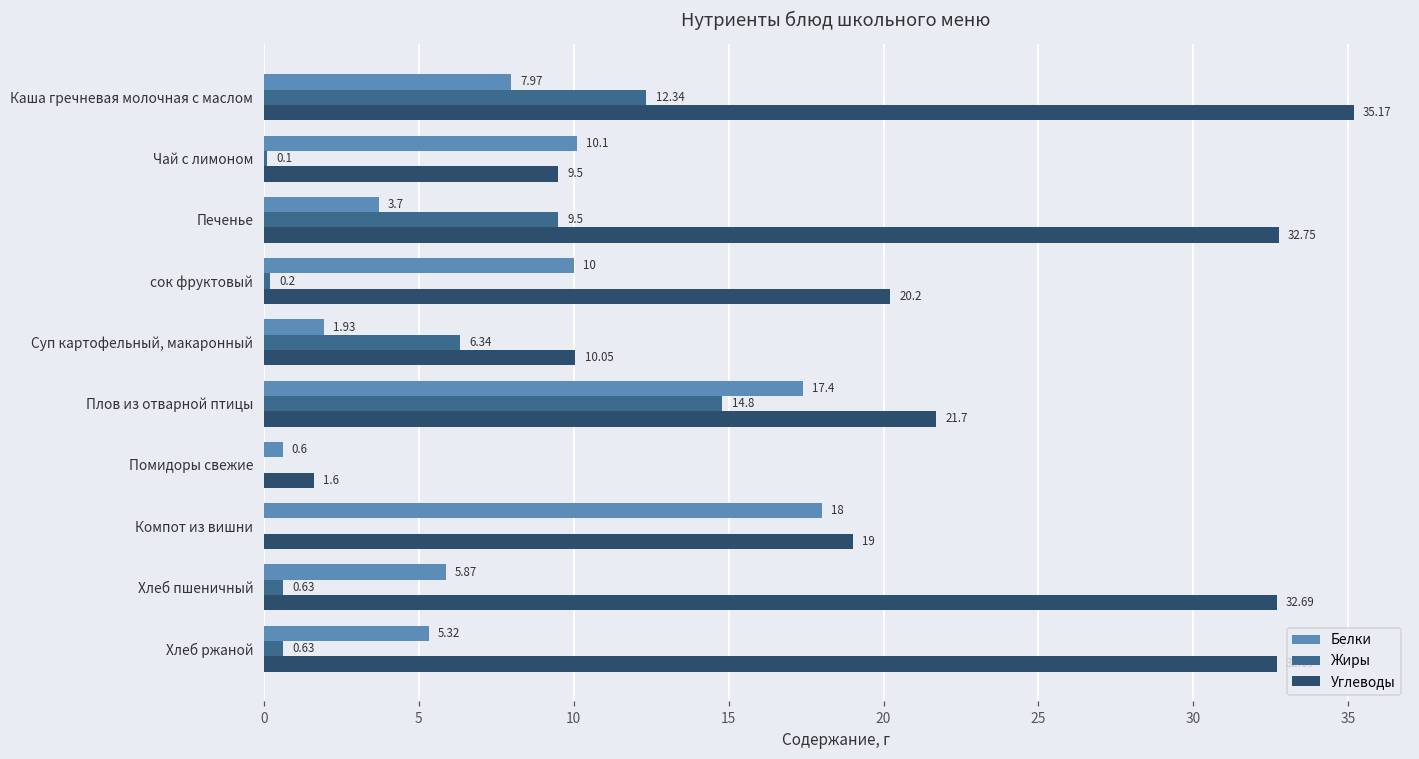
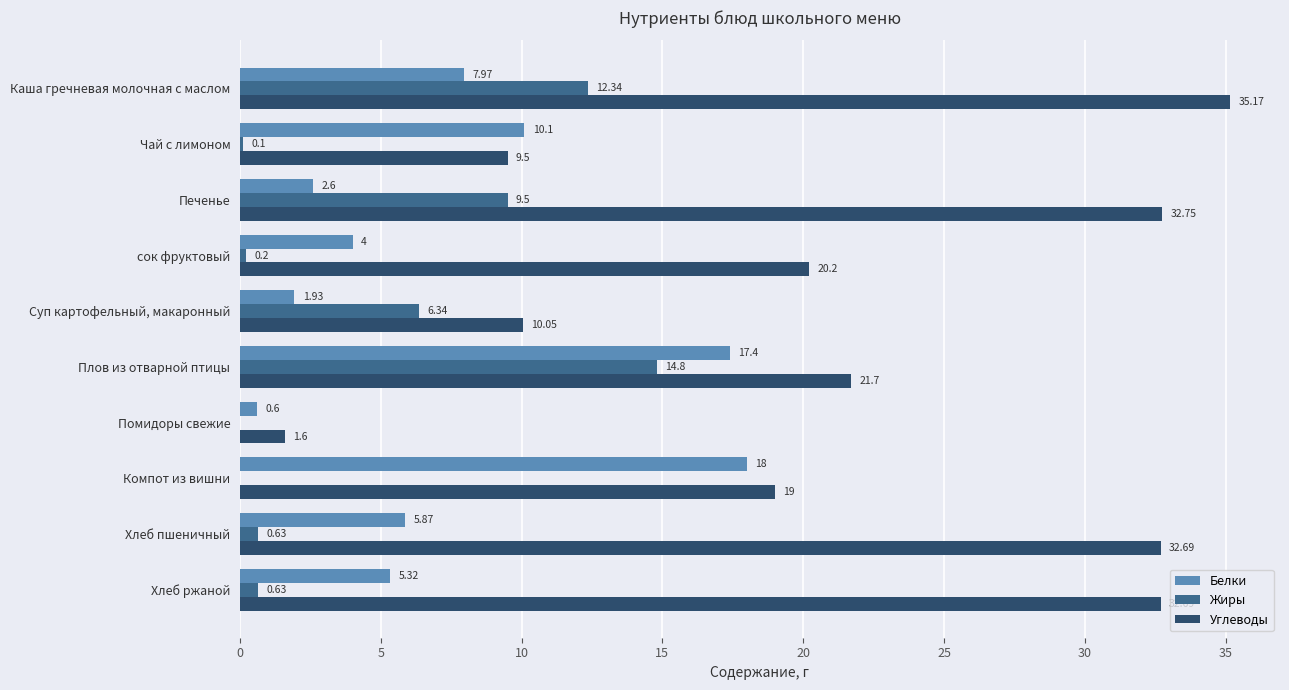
Белки, Печенье: 3.7 -> 2.6
Белки, сок фруктовый: 10 -> 4
